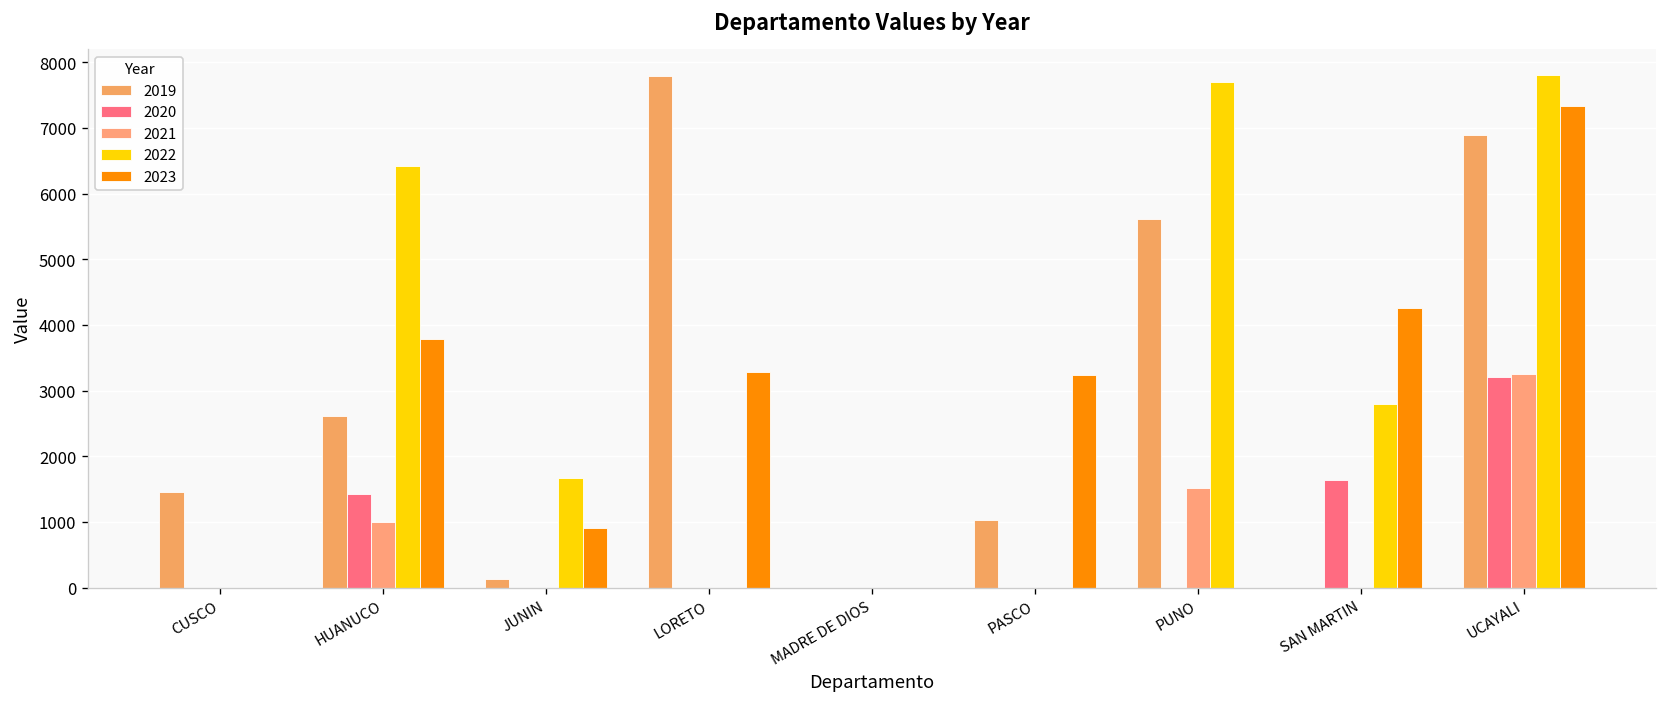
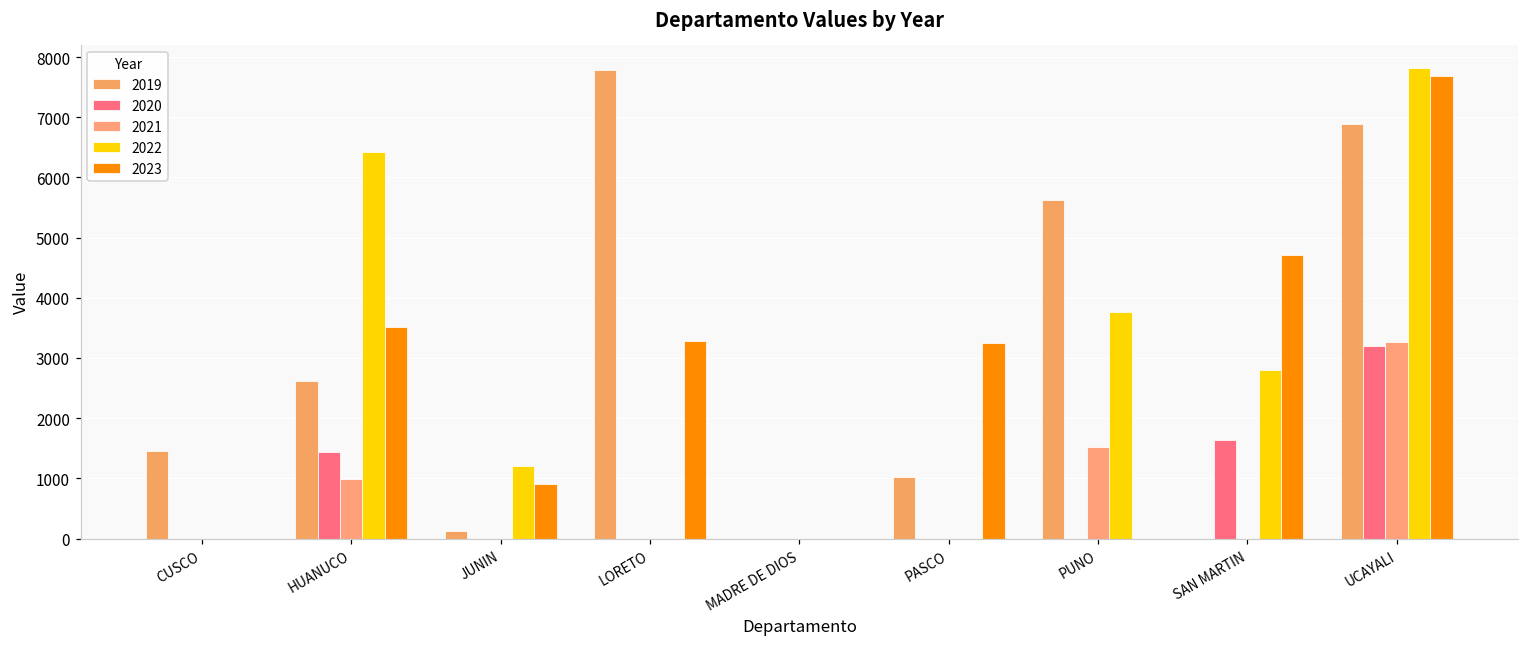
2023, HUANUCO: 3800 -> 3500
2022, JUNIN: 1700 -> 1200
2022, PUNO: 7700 -> 3800
2023, SAN MARTIN: 4300 -> 4700
2023, UCAYALI: 7300 -> 7700
